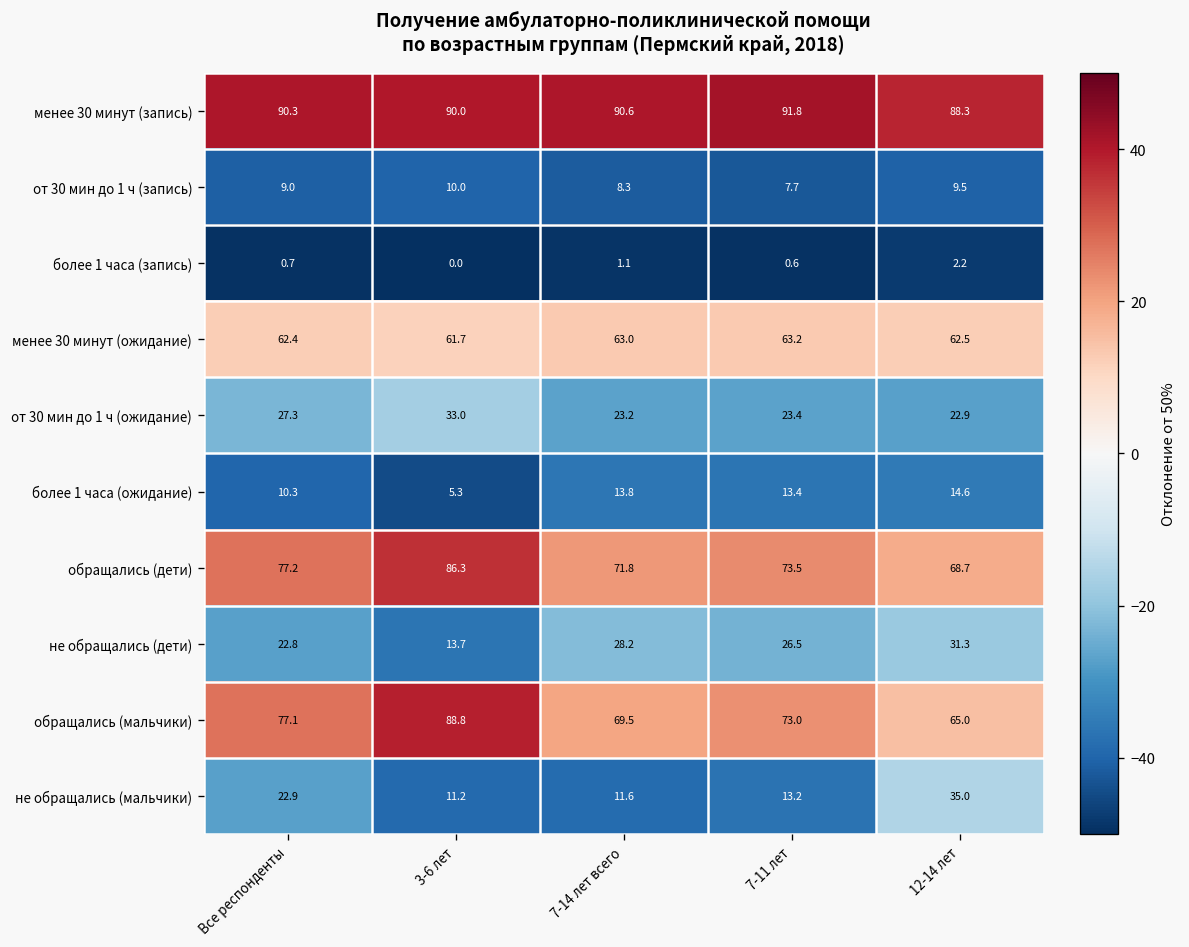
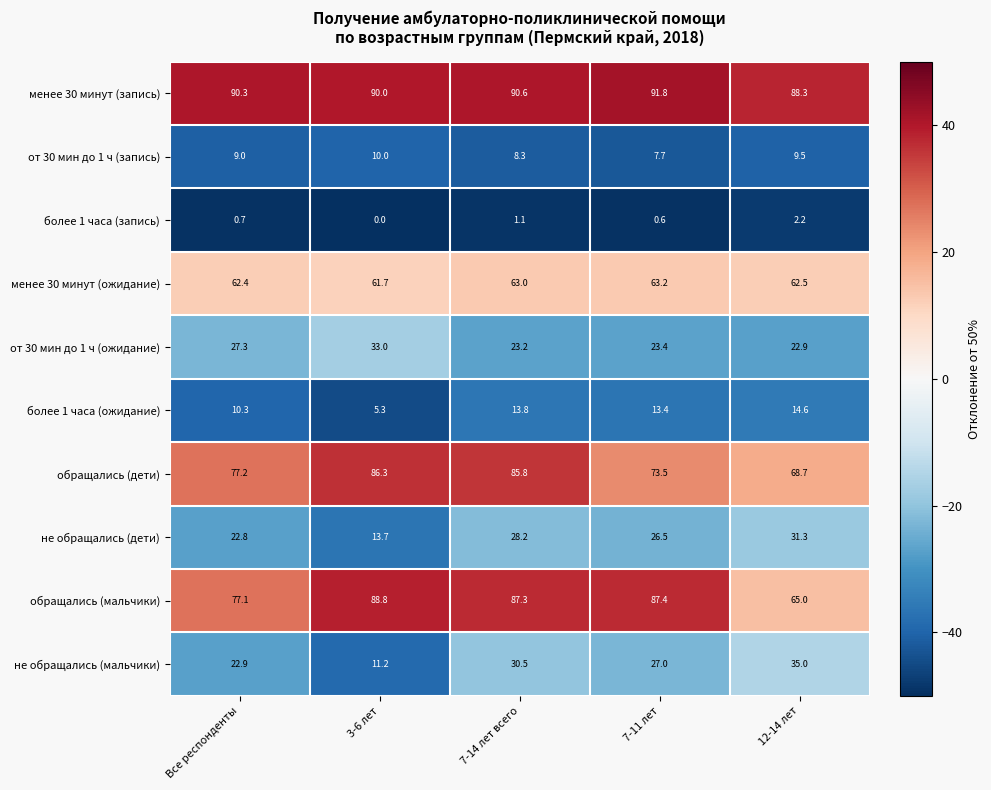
обращались (дети), 7-14 лет всего: 71.8 -> 85.8
обращались (мальчики), 7-14 лет всего: 69.5 -> 87.3
обращались (мальчики), 7-11 лет: 73.0 -> 87.4
не обращались (мальчики), 7-14 лет всего: 11.6 -> 30.5
не обращались (мальчики), 7-11 лет: 13.2 -> 27.0
